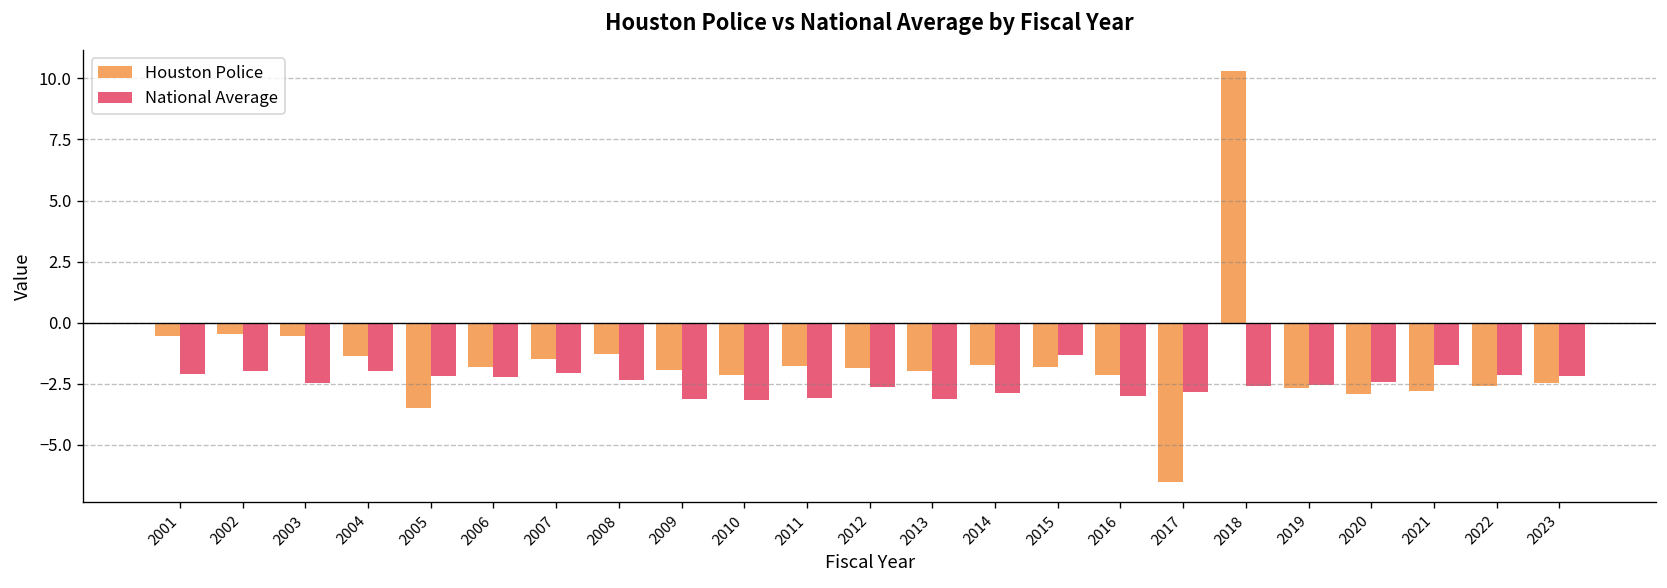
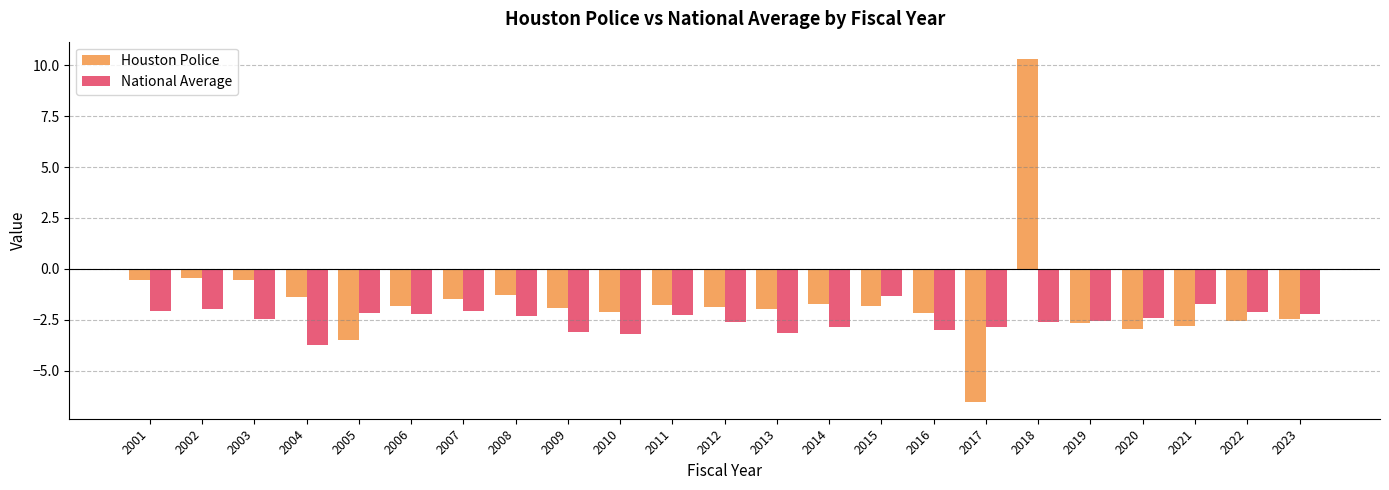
National Average, 2004: -2.0 -> -3.8
National Average, 2011: -3.1 -> -2.3
